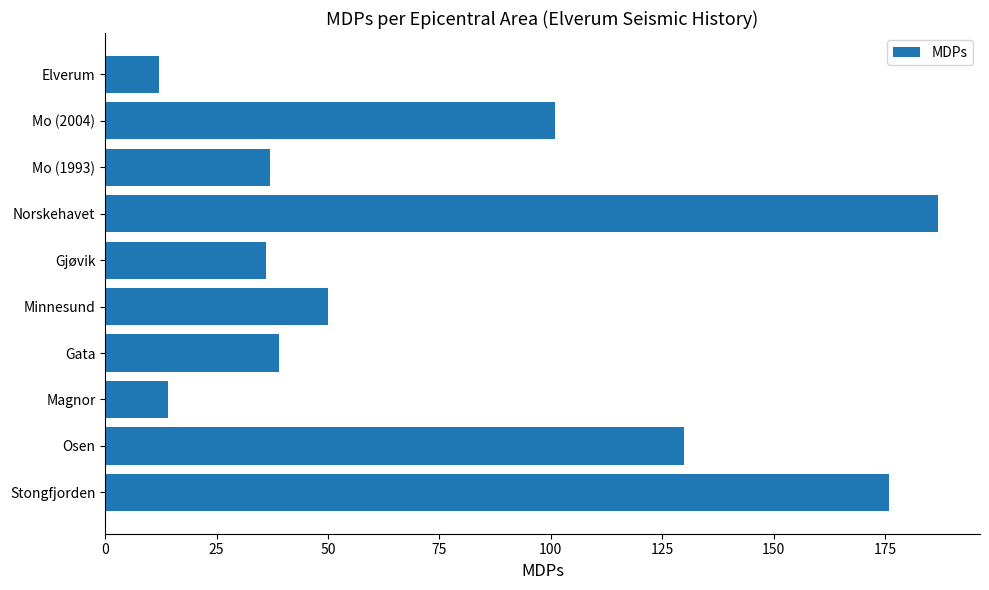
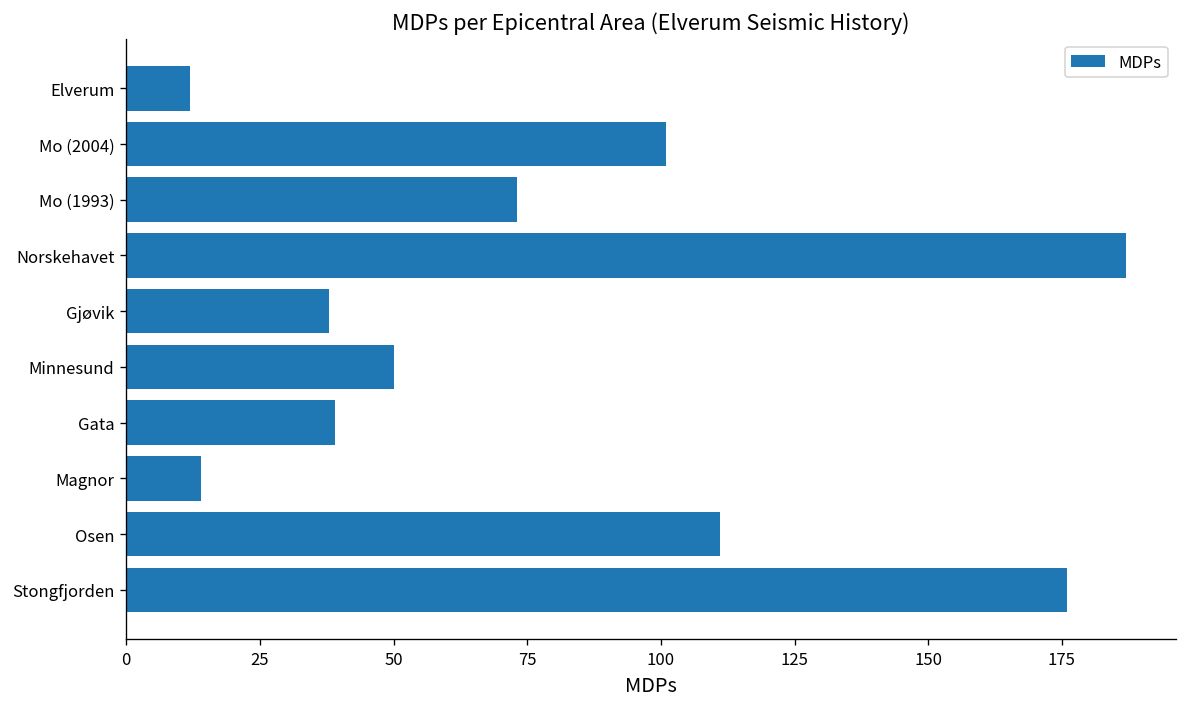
Mo (1993): 37 -> 73
Gjøvik: 36 -> 38
Osen: 130 -> 111
